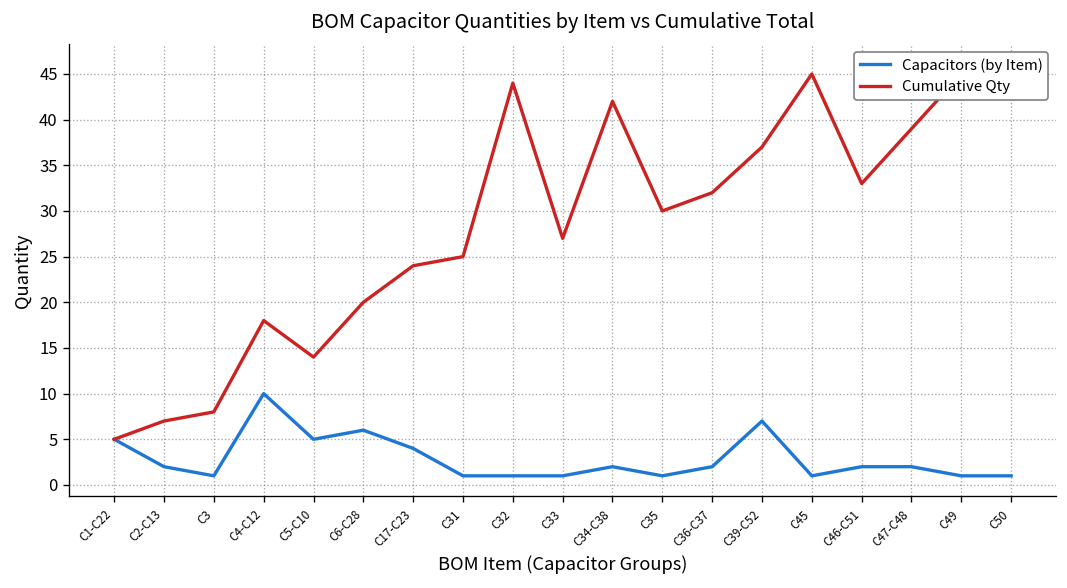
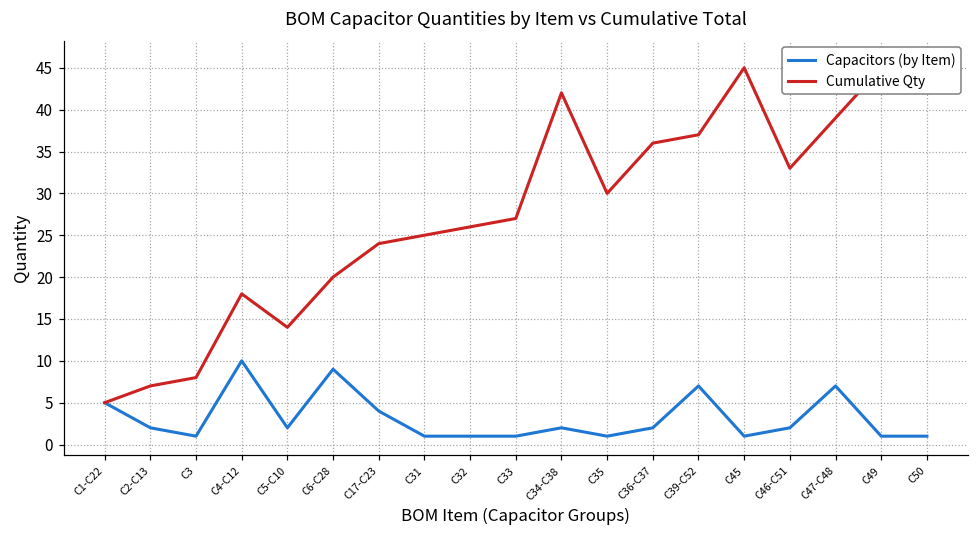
Capacitors (by Item), C5-C10: 5 -> 2
Capacitors (by Item), C6-C28: 6 -> 9
Cumulative Qty, C32: 44 -> 26
Cumulative Qty, C36-C37: 32 -> 36
Capacitors (by Item), C47-C48: 2 -> 7
